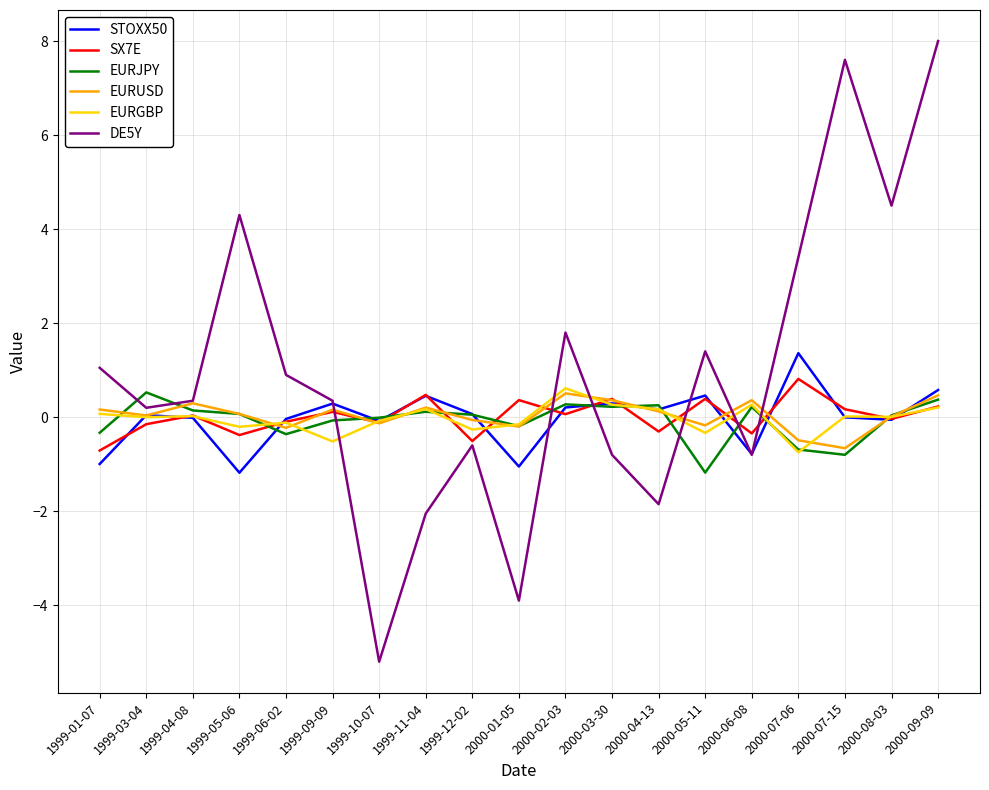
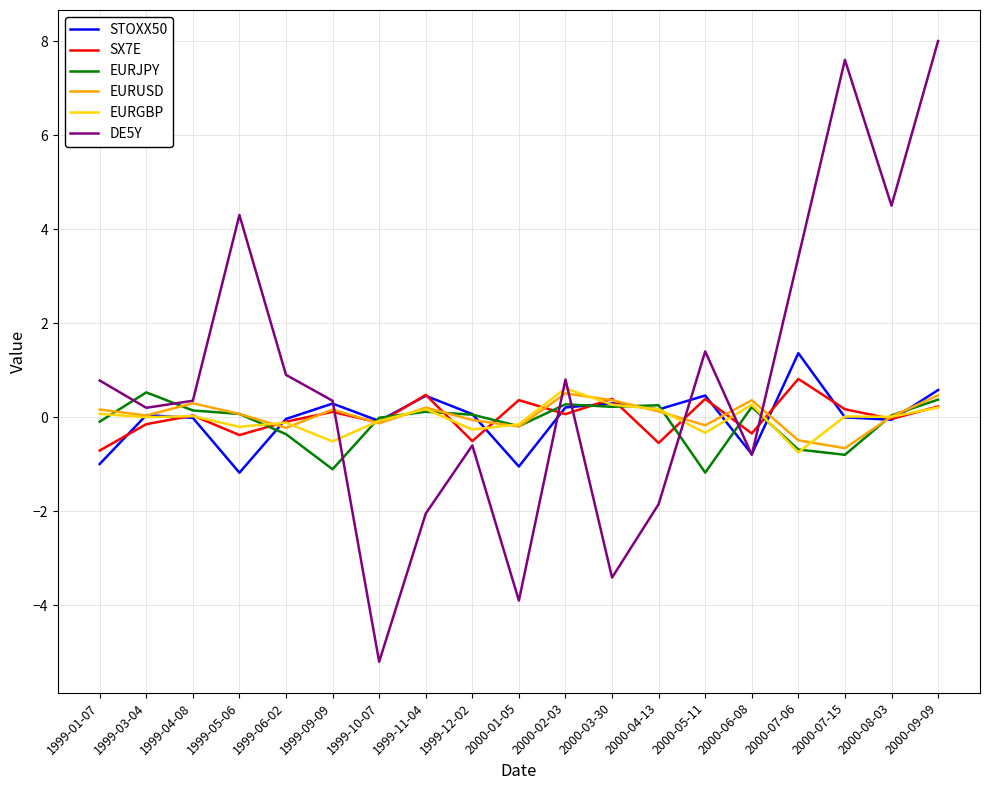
EURJPY, 1999-01-07: -0.3 -> -0.1
DE5Y, 1999-01-07: 1.1 -> 0.8
EURJPY, 1999-09-09: -0.1 -> -1.1
DE5Y, 2000-02-03: 1.8 -> 0.8
DE5Y, 2000-03-30: -0.8 -> -3.4
SX7E, 2000-04-13: -0.3 -> -0.5
